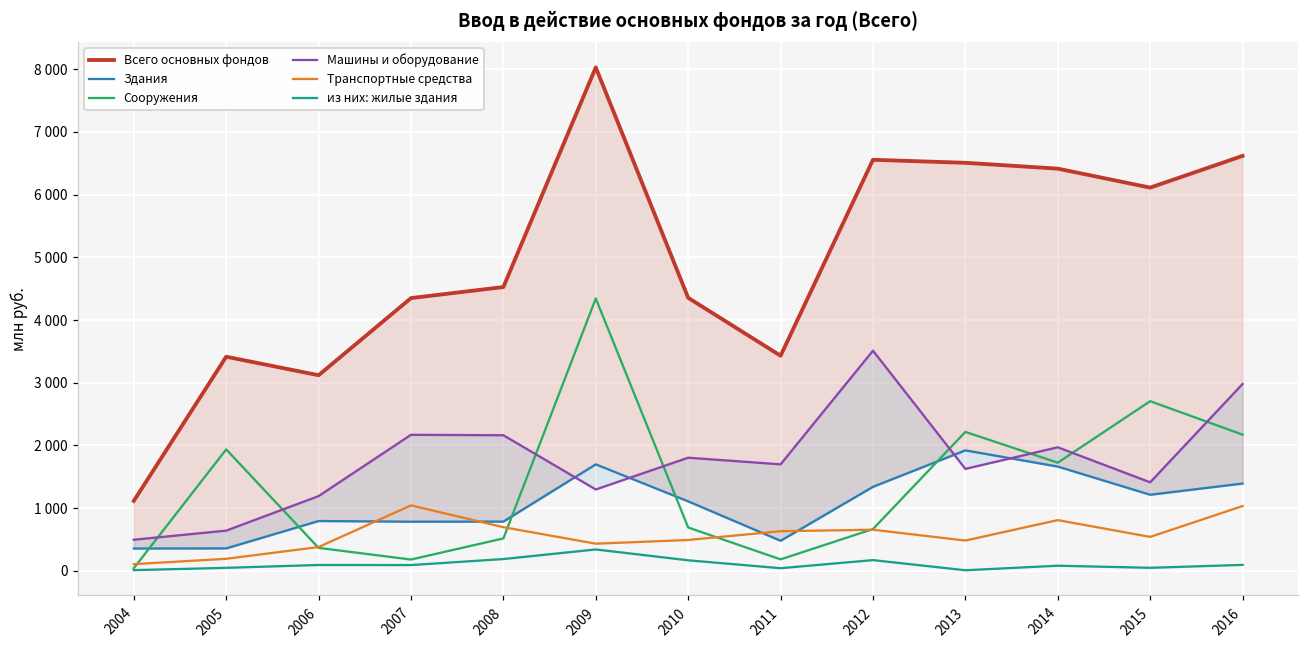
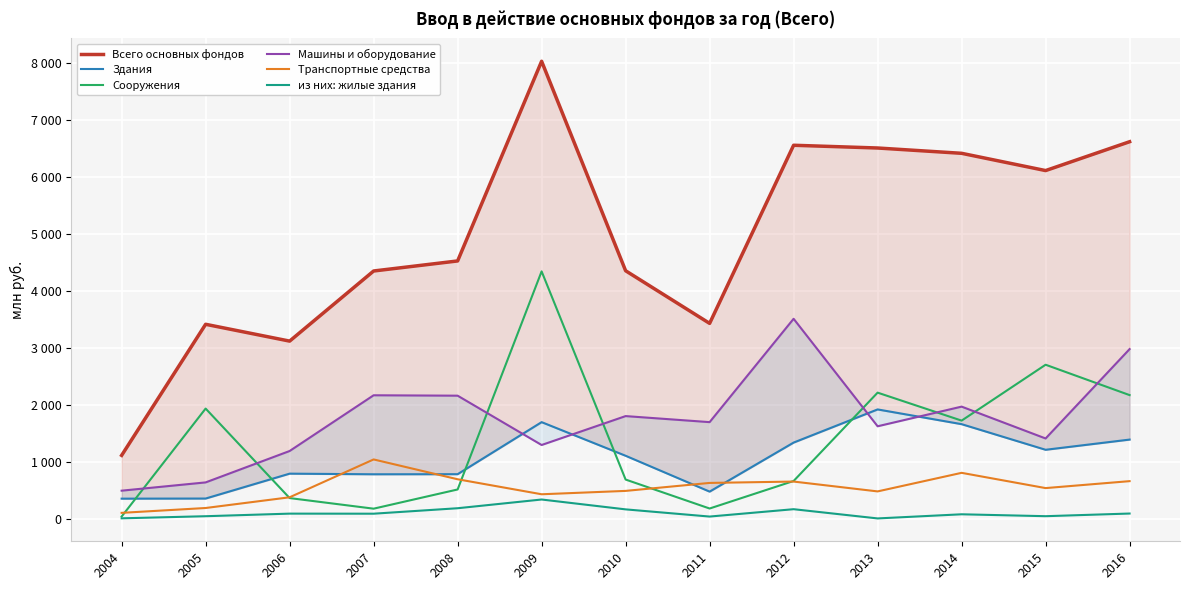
Транспортные средства, 2016: 1000 -> 700
